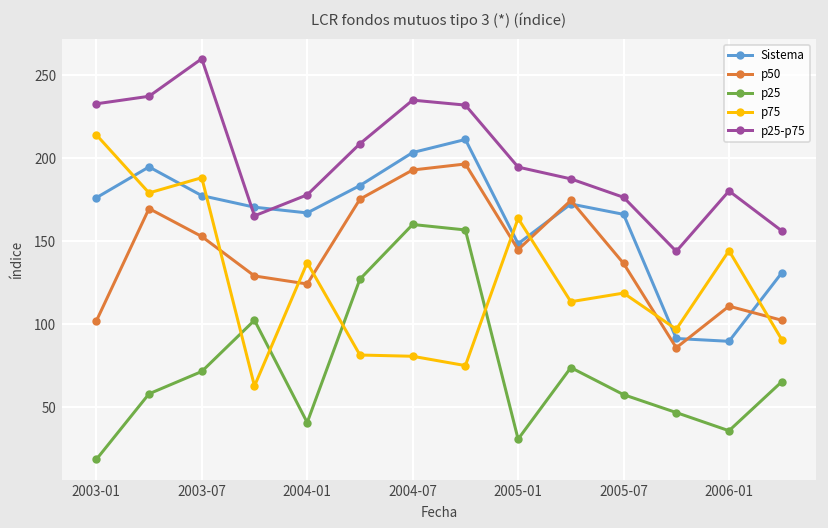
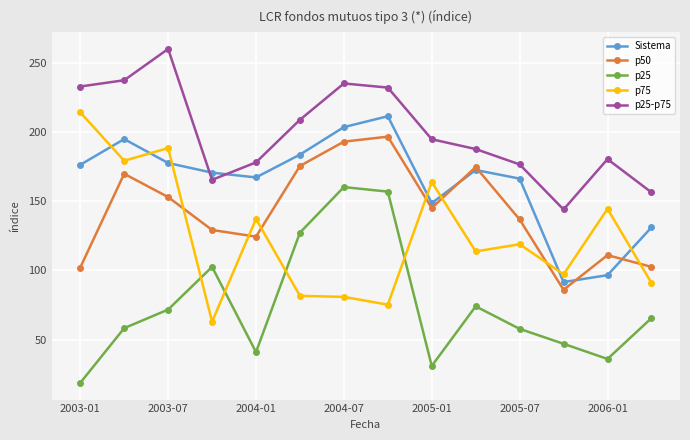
Sistema, 2006-01: 90 -> 97
